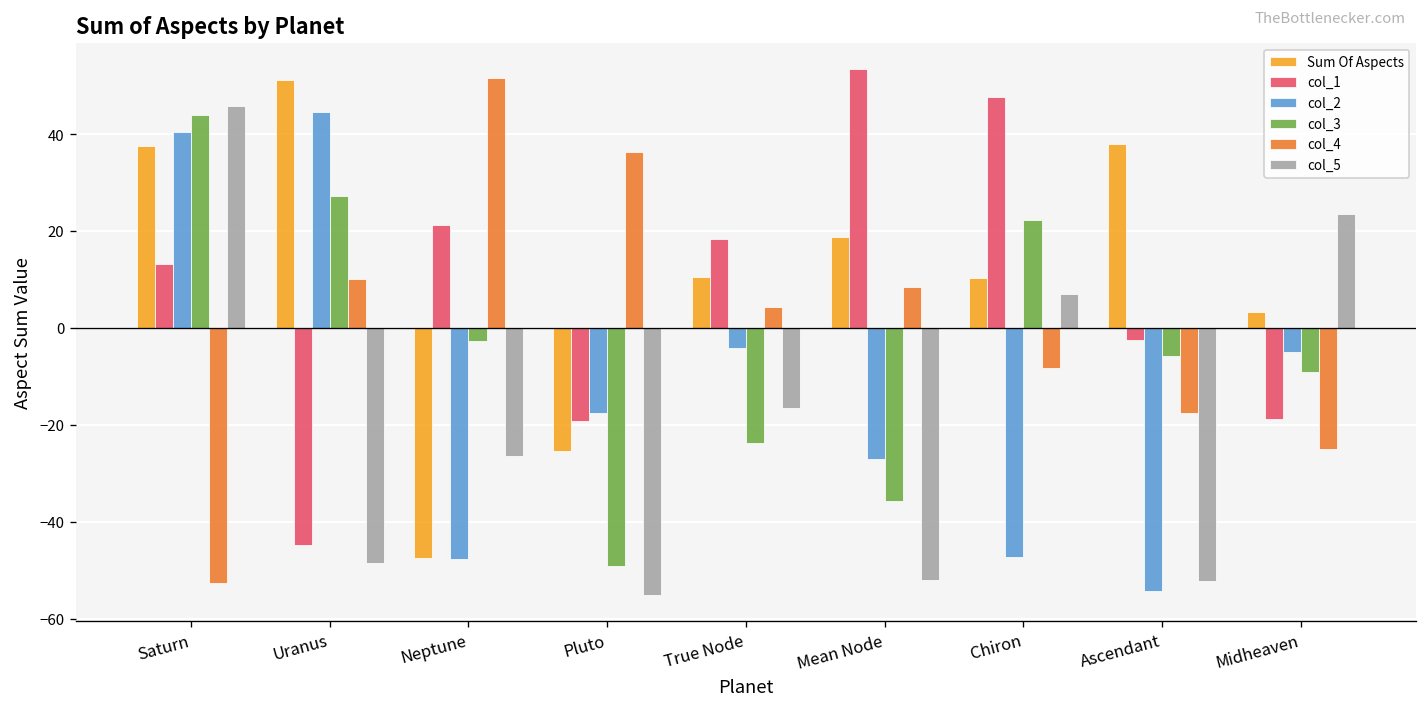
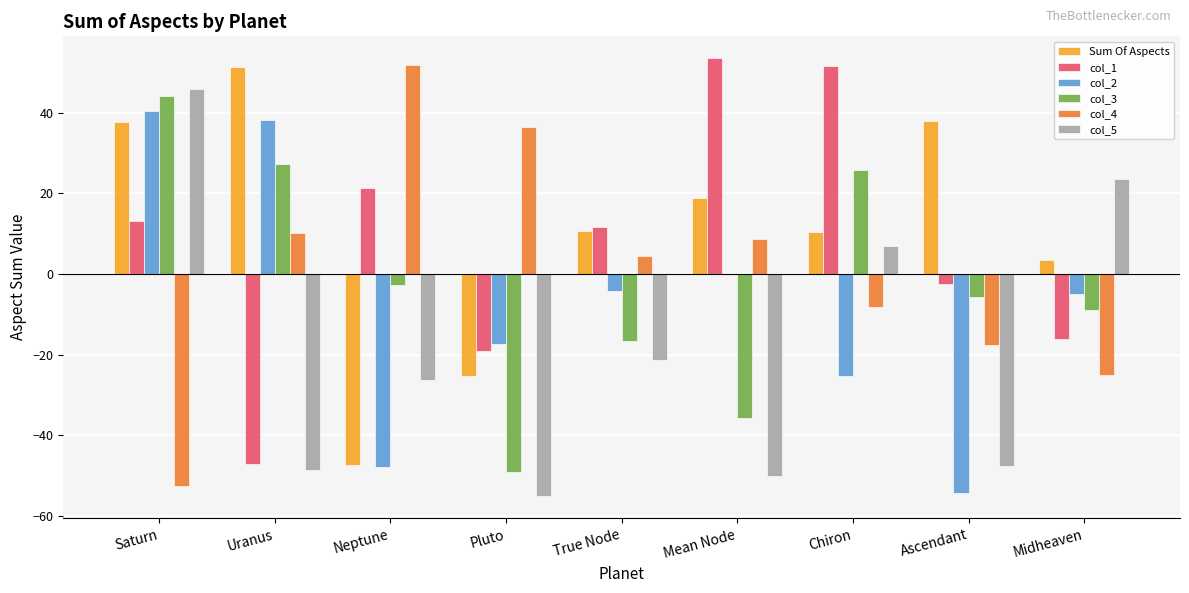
col_1, Uranus: -45 -> -47
col_2, Uranus: 45 -> 38
col_1, True Node: 18 -> 12
col_3, True Node: -24 -> -17
col_5, True Node: -16 -> -21
col_2, Mean Node: -27 -> 0
col_5, Mean Node: -52 -> -50
col_1, Chiron: 48 -> 52
col_2, Chiron: -47 -> -25
col_3, Chiron: 22 -> 26
col_5, Ascendant: -52 -> -48
col_1, Midheaven: -19 -> -16
